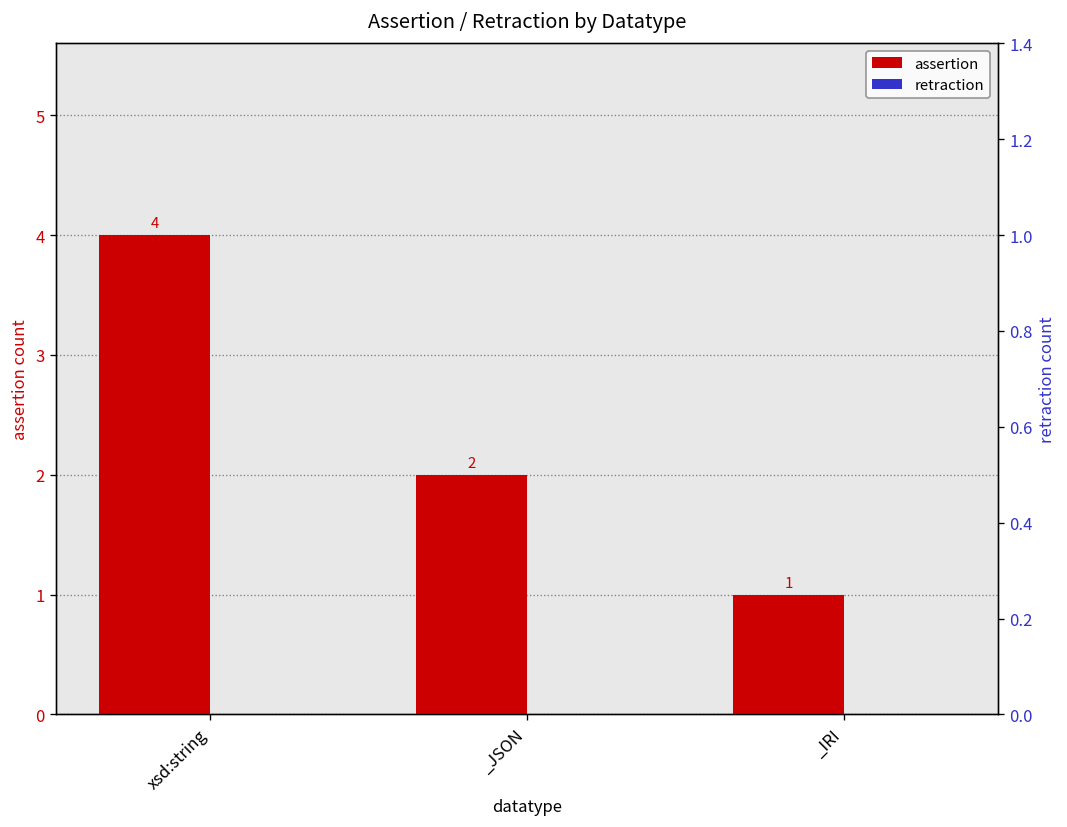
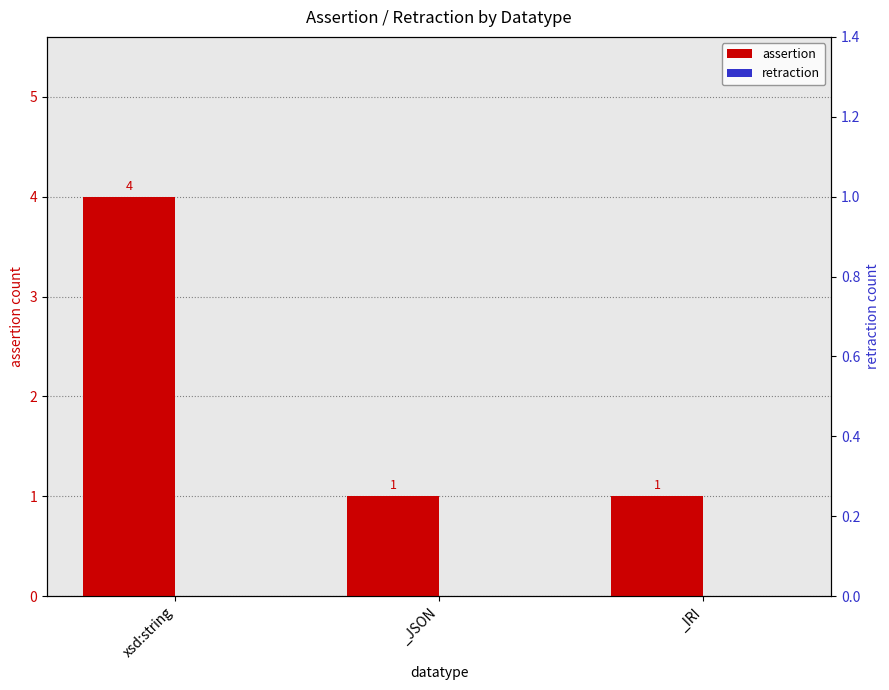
assertion, _JSON: 2 -> 1
